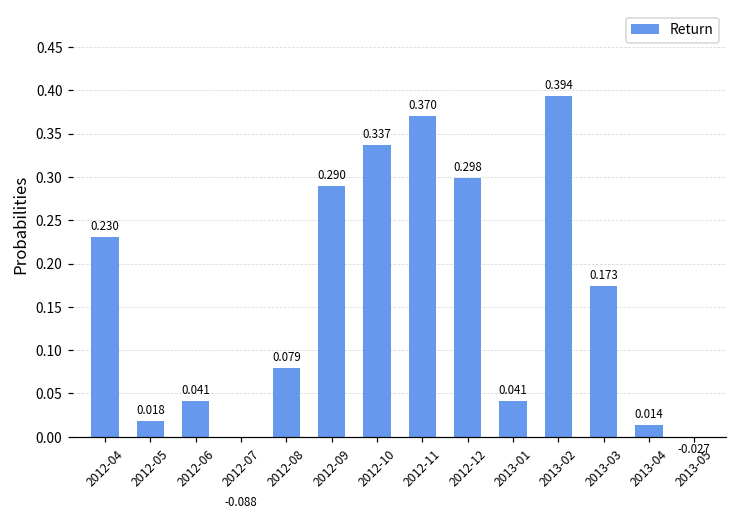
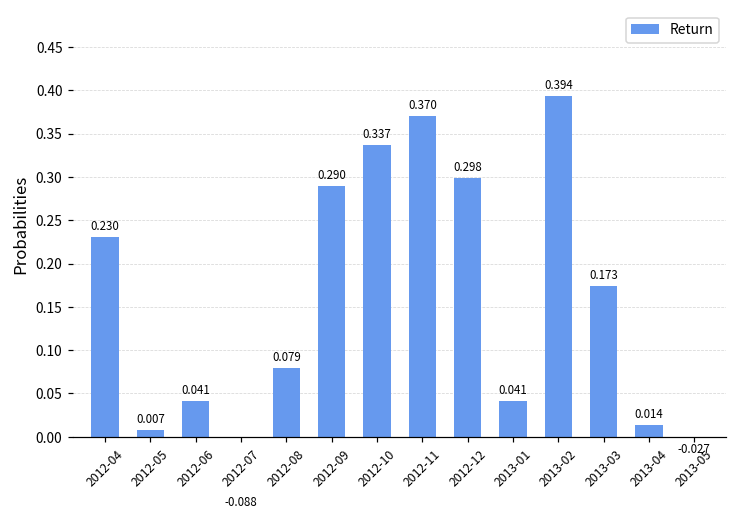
2012-05: 0.018 -> 0.007
